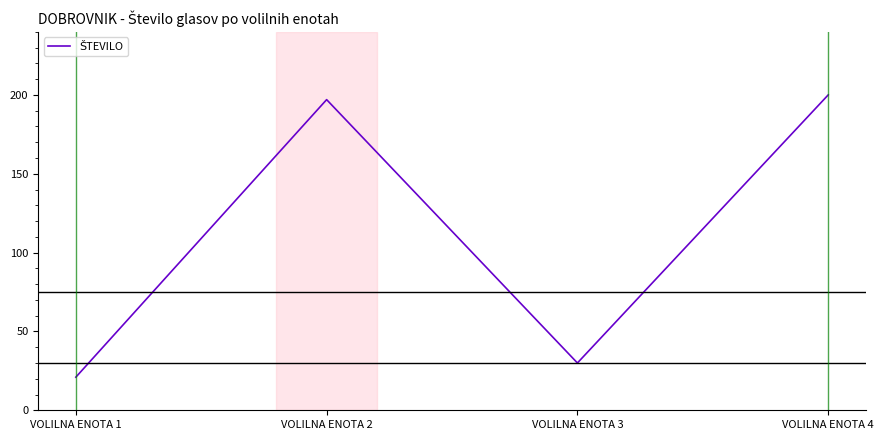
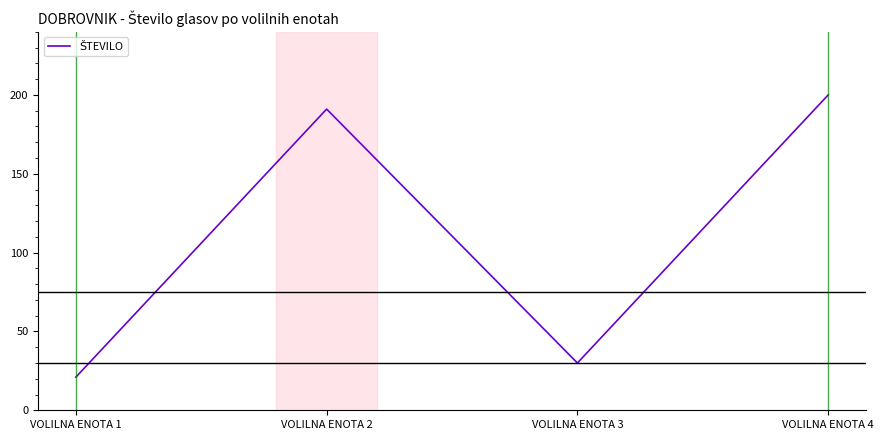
VOLILNA ENOTA 2: 197 -> 191
